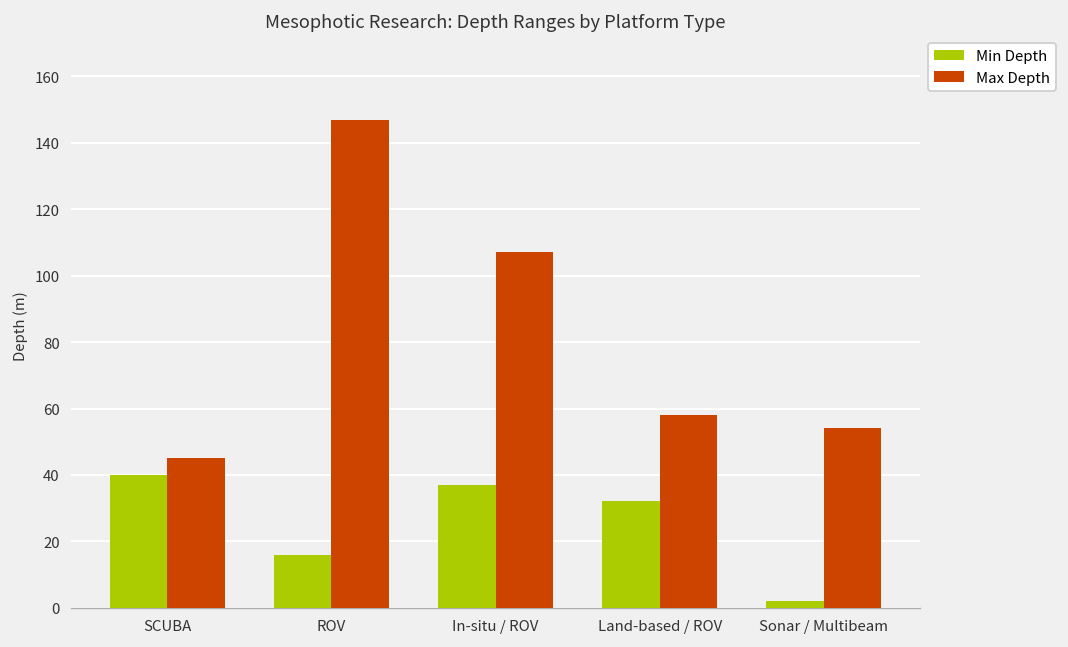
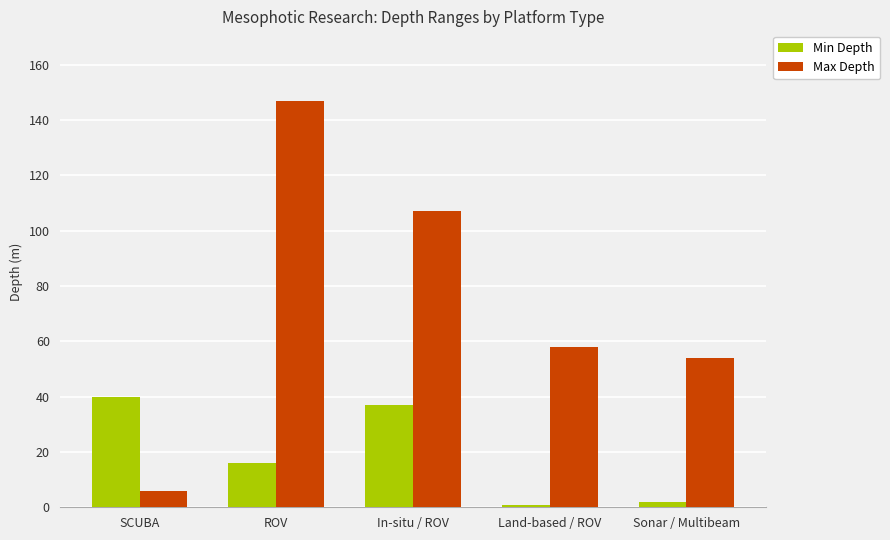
Max Depth, SCUBA: 45 -> 6
Min Depth, Land-based / ROV: 32 -> 1
